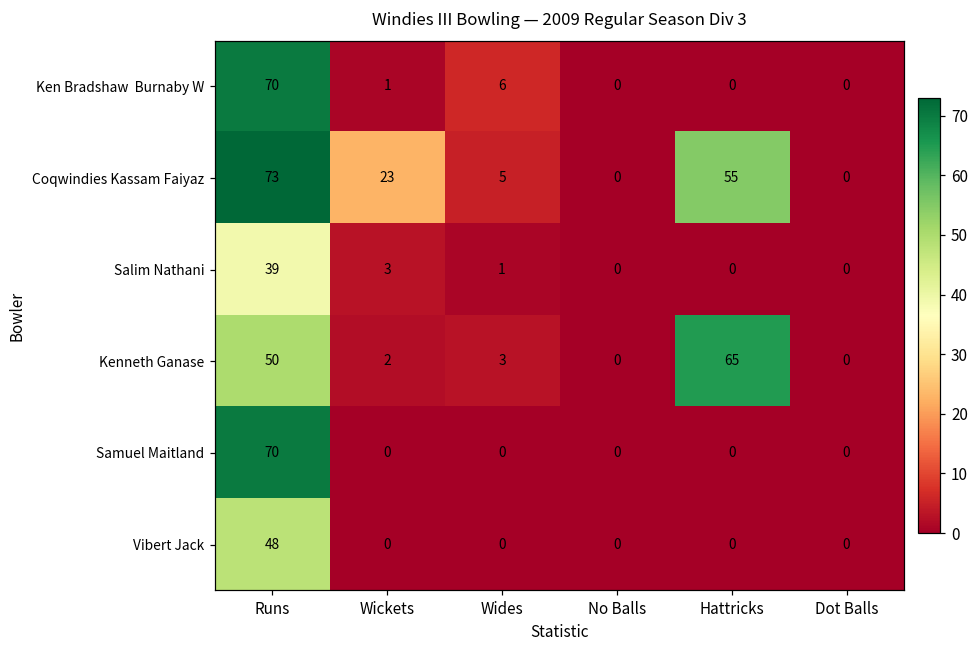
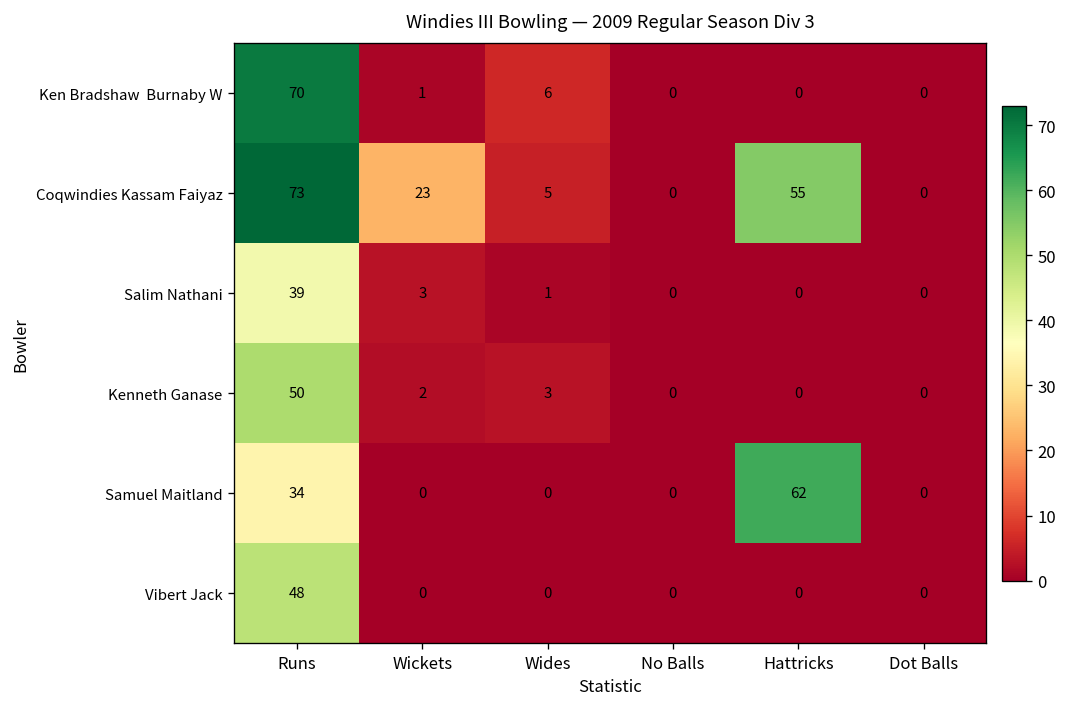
Kenneth Ganase, Hattricks: 65 -> 0
Samuel Maitland, Runs: 70 -> 34
Samuel Maitland, Hattricks: 0 -> 62
